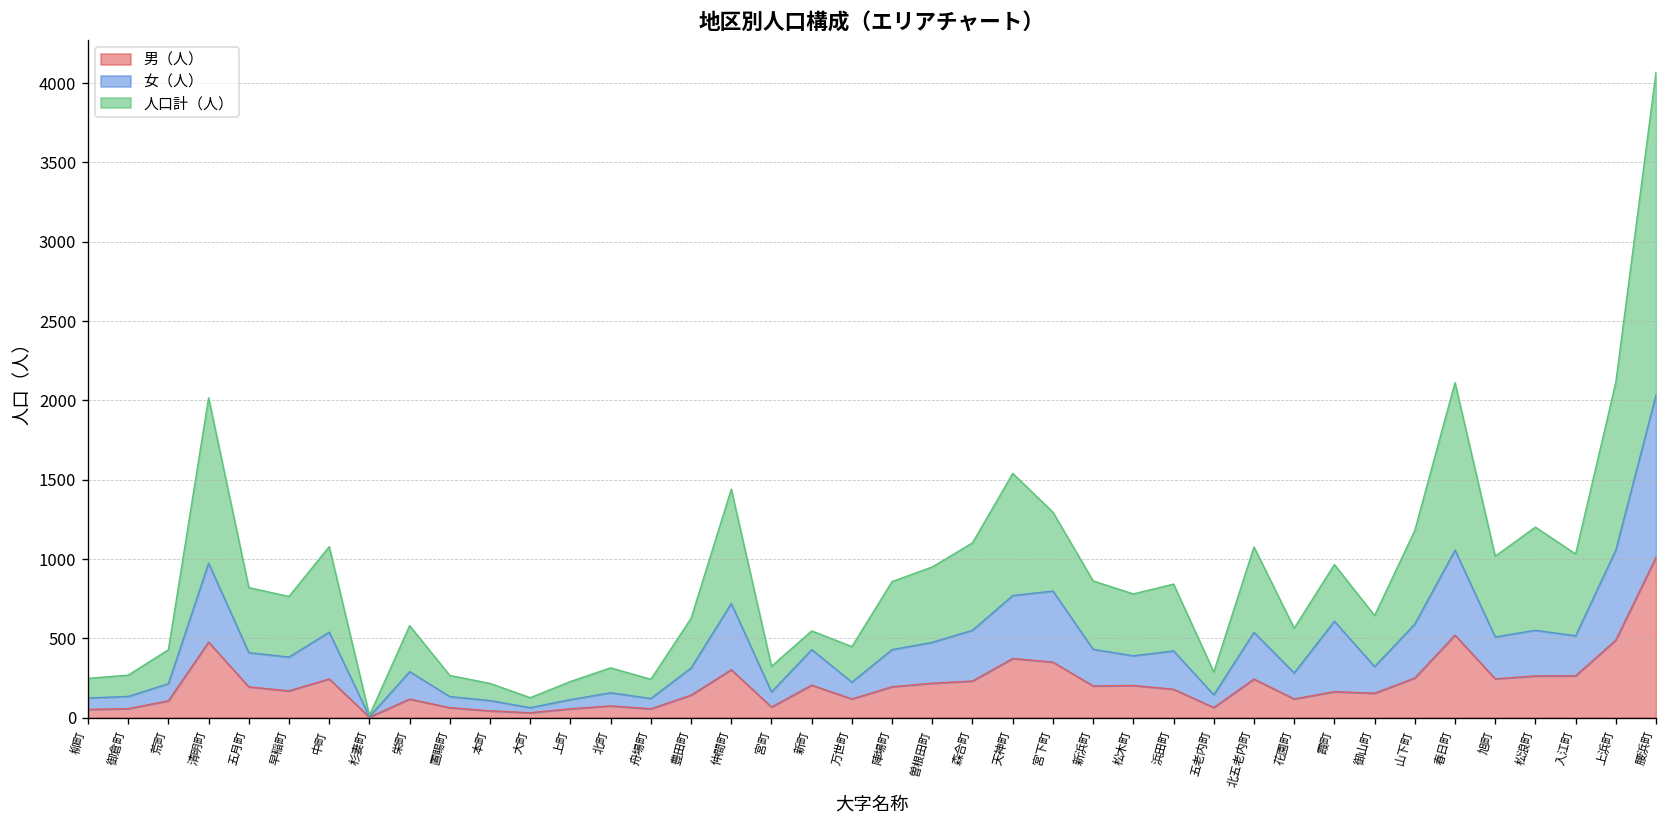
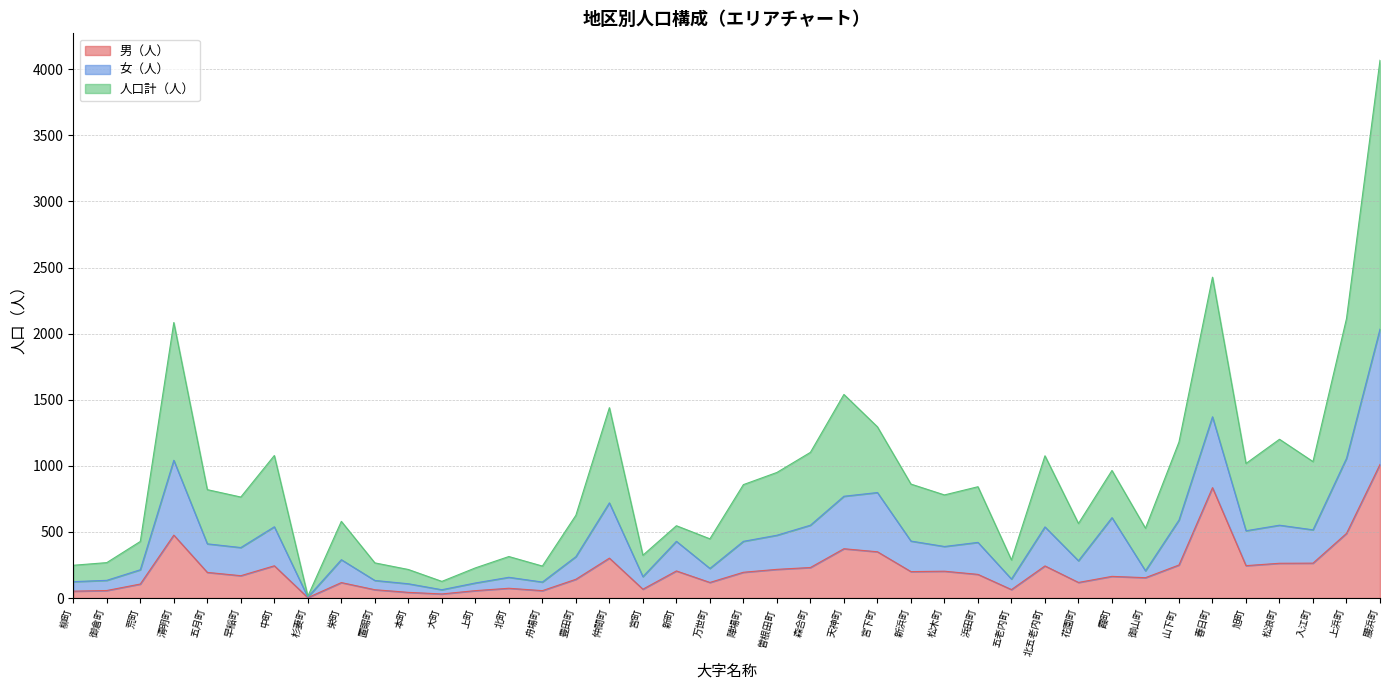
女（人）, 清明町: 500 -> 570
女（人）, 御山町: 170 -> 50
男（人）, 春日町: 520 -> 840
